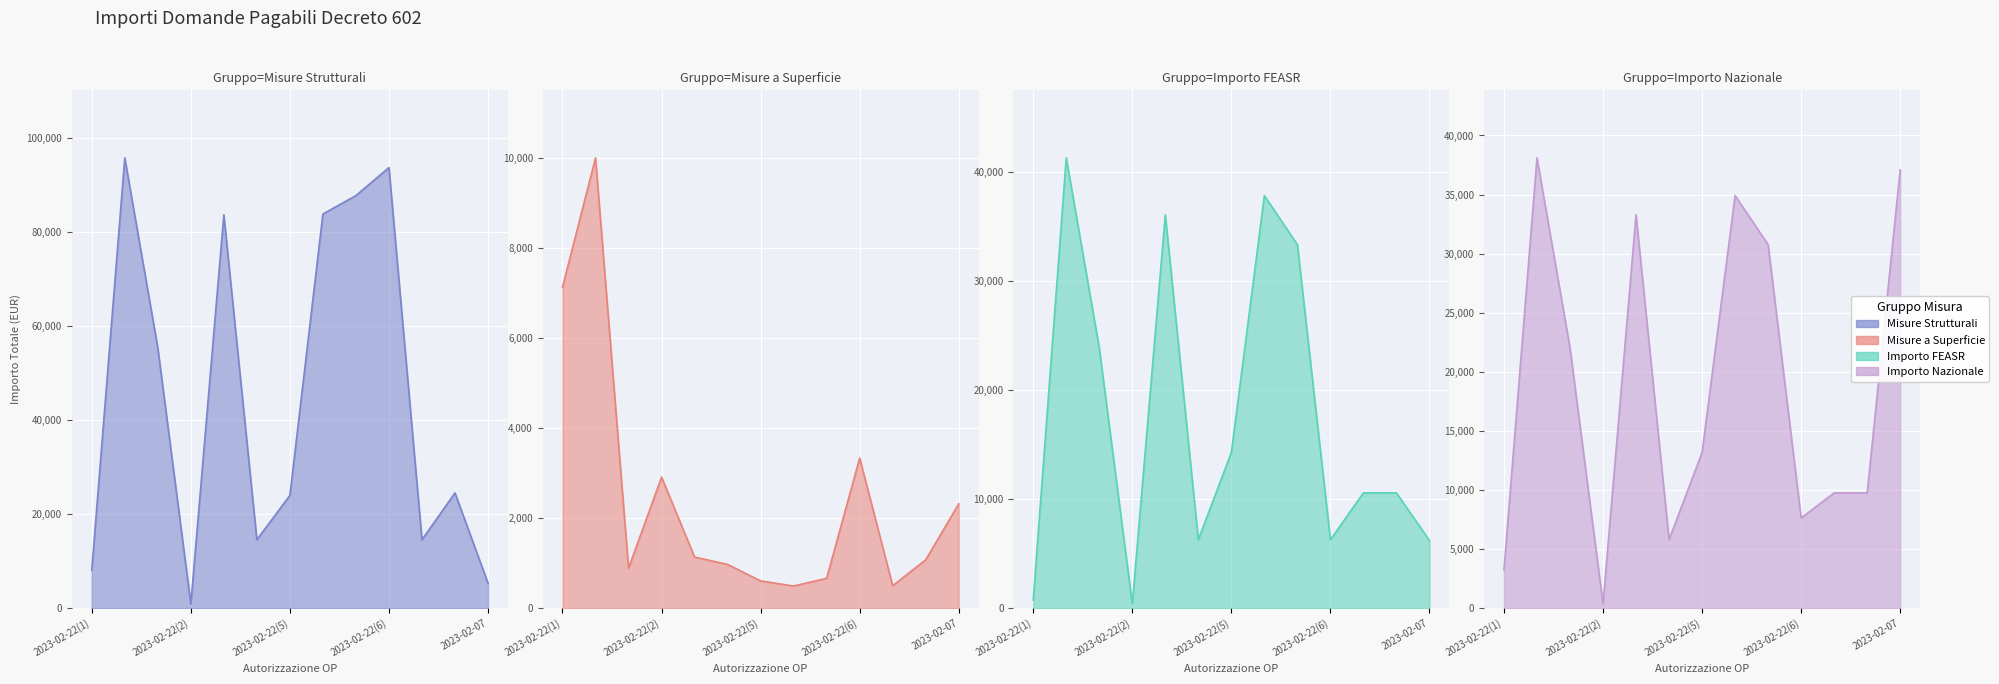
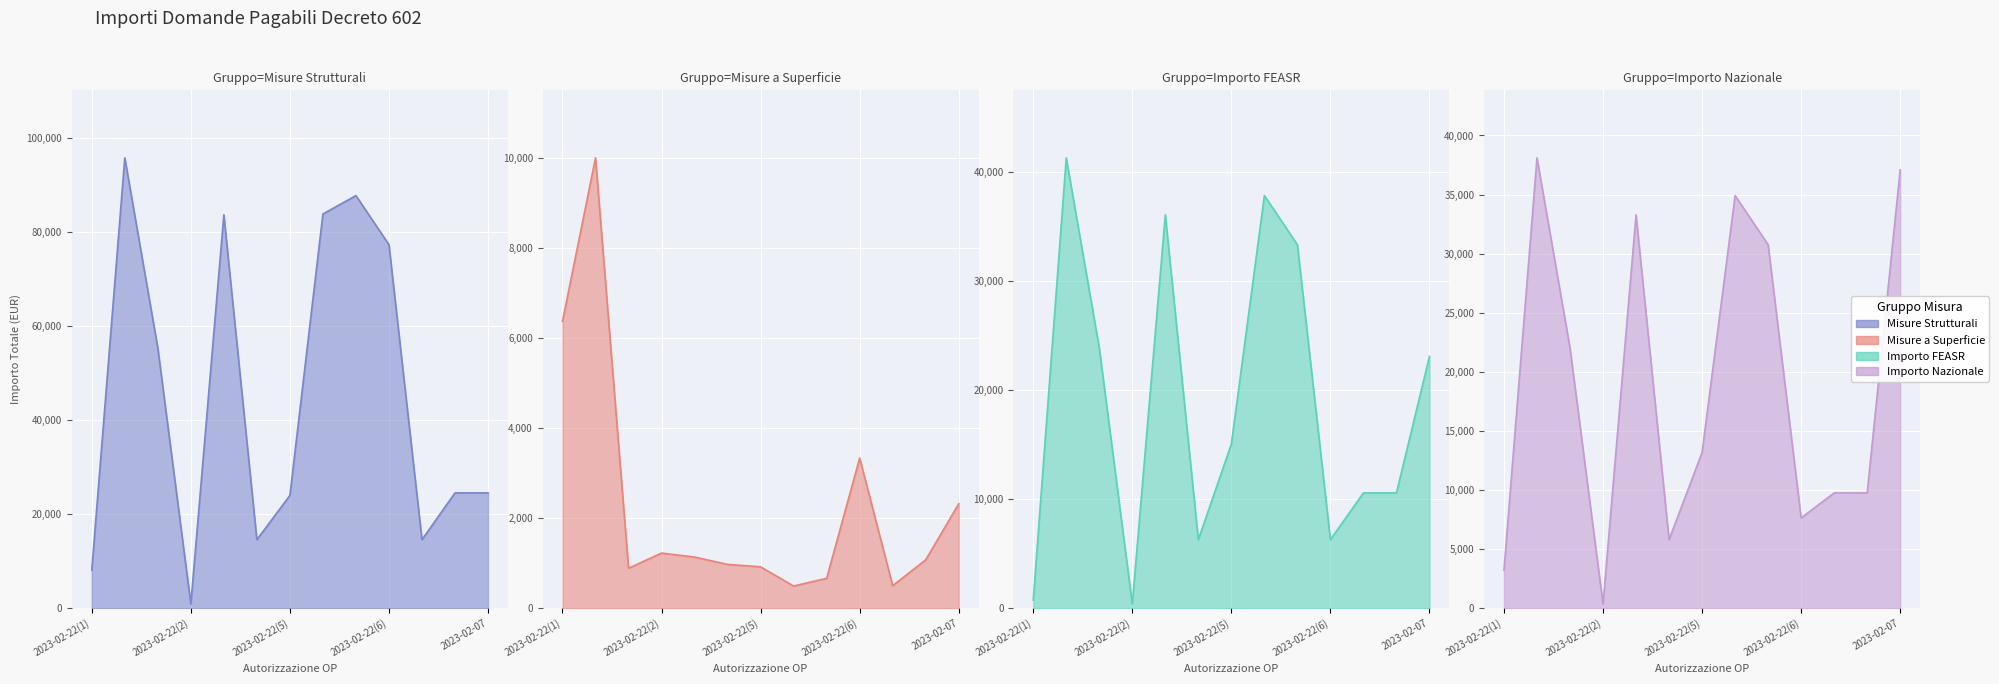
Gruppo=Misure Strutturali, 2023-02-22(6): 94,000 -> 77,000
Gruppo=Misure Strutturali, 2023-02-07: 5,000 -> 25,000
Gruppo=Misure a Superficie, 2023-02-22(1): 7,100 -> 6,400
Gruppo=Misure a Superficie, 2023-02-22(2): 2,900 -> 1,200
Gruppo=Misure a Superficie, 2023-02-22(5): 600 -> 900
Gruppo=Importo FEASR, 2023-02-22(5): 14,300 -> 15,000
Gruppo=Importo FEASR, 2023-02-07: 6,200 -> 23,100
